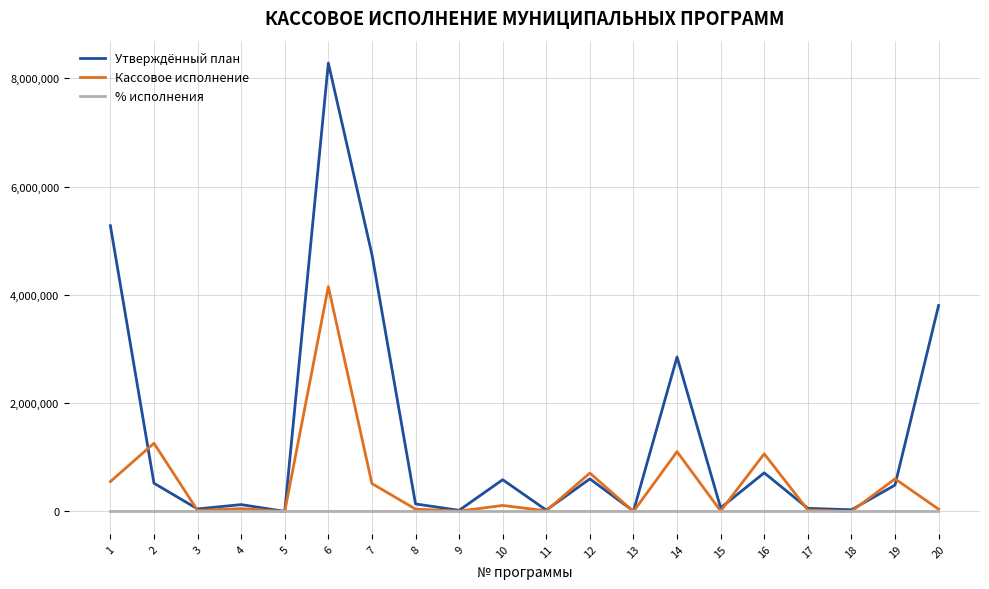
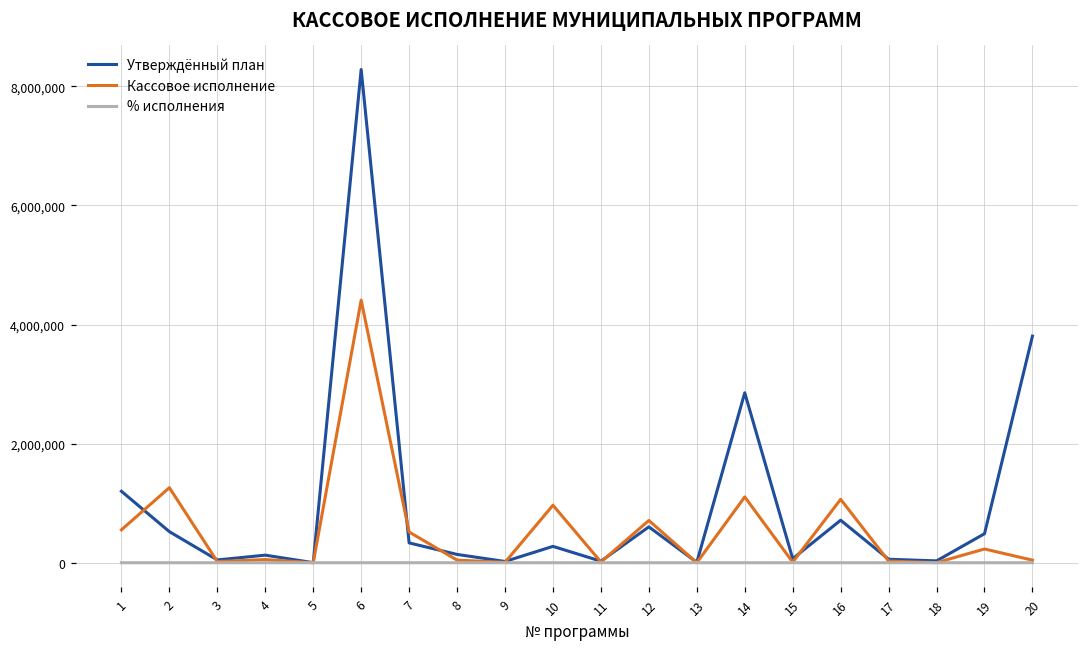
Утверждённый план, 1: 5,300,000 -> 1,200,000
Кассовое исполнение, 6: 4,200,000 -> 4,400,000
Утверждённый план, 7: 4,800,000 -> 300,000
Утверждённый план, 10: 600,000 -> 300,000
Кассовое исполнение, 10: 100,000 -> 1,000,000
Кассовое исполнение, 19: 600,000 -> 200,000
